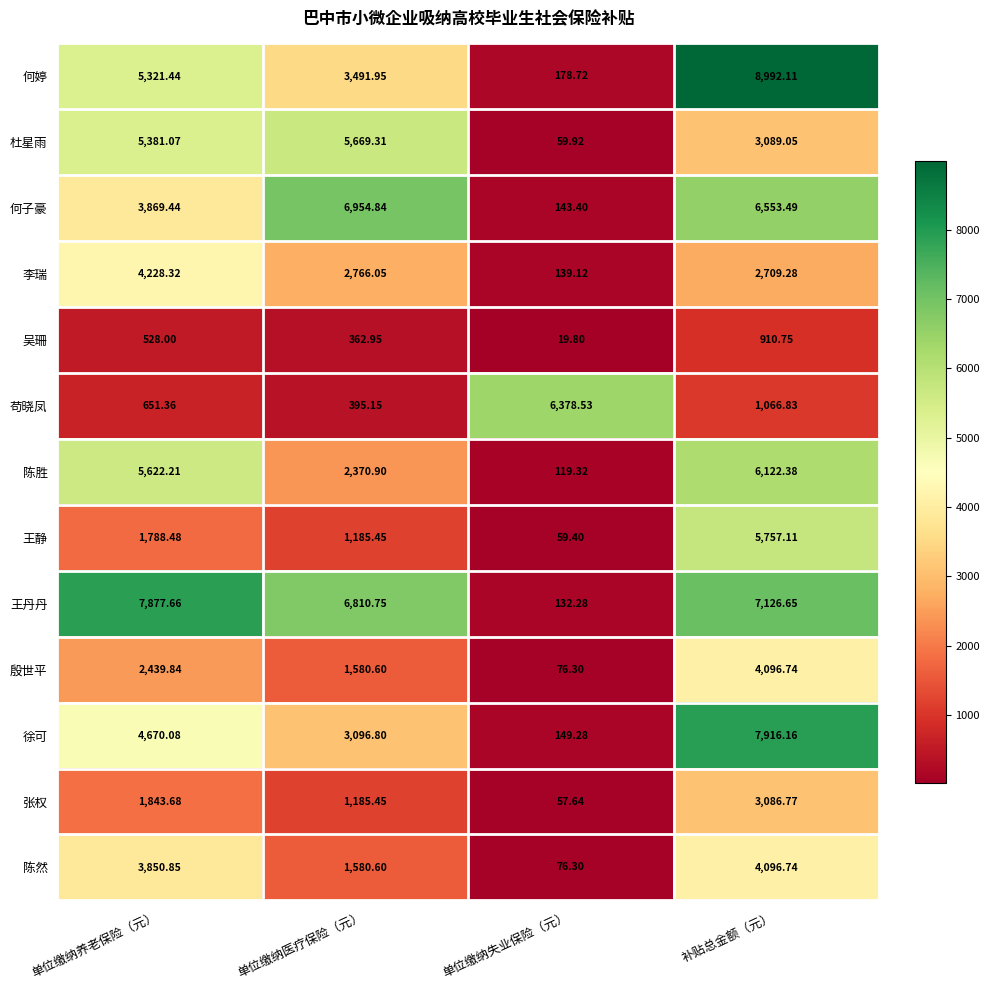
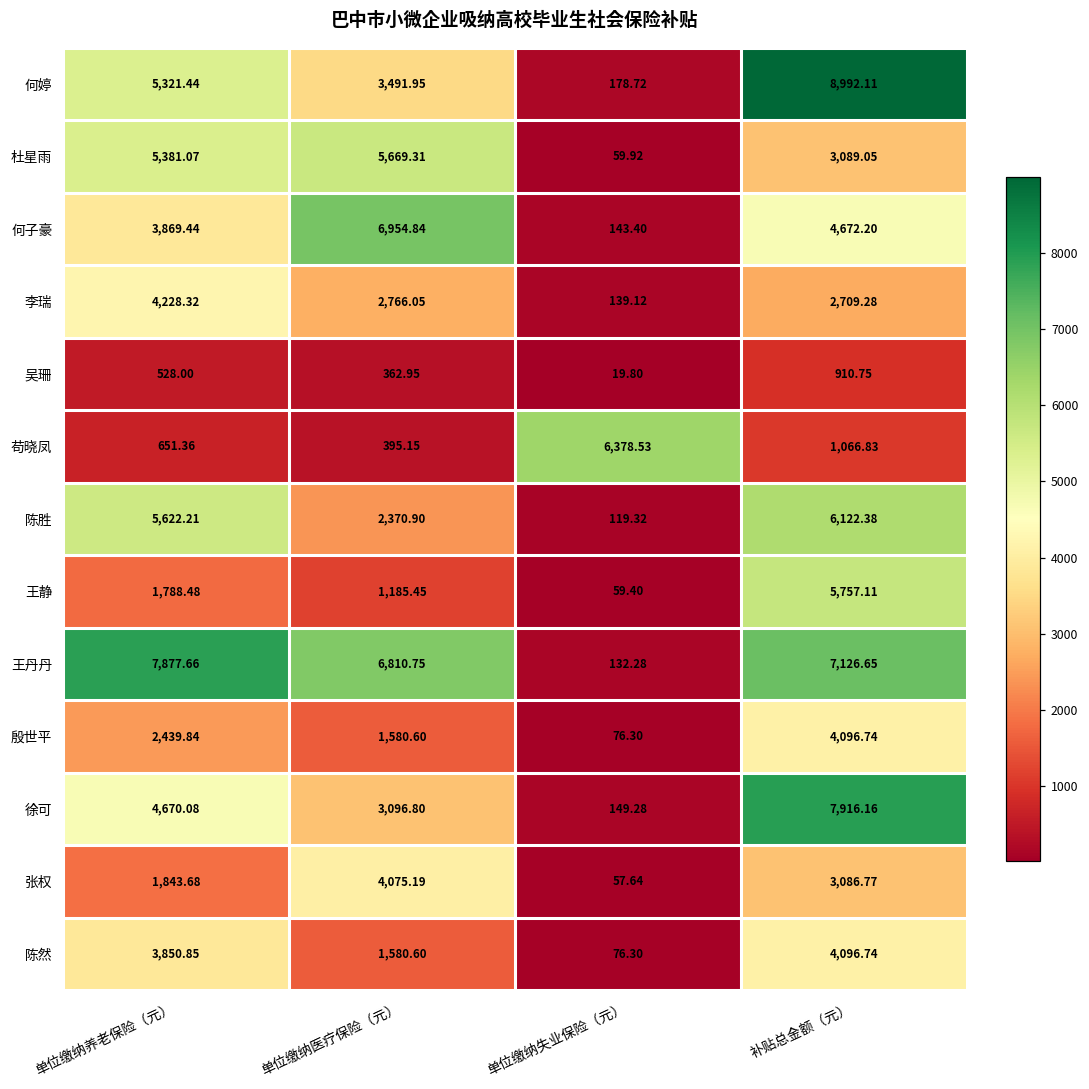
何子豪, 补贴总金额（元）: 6,553.49 -> 4,672.20
张权, 单位缴纳医疗保险（元）: 1,185.45 -> 4,075.19
